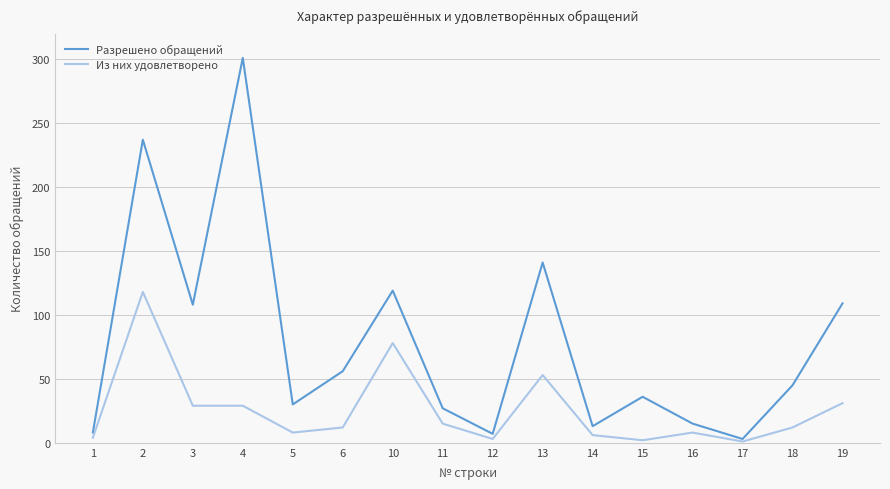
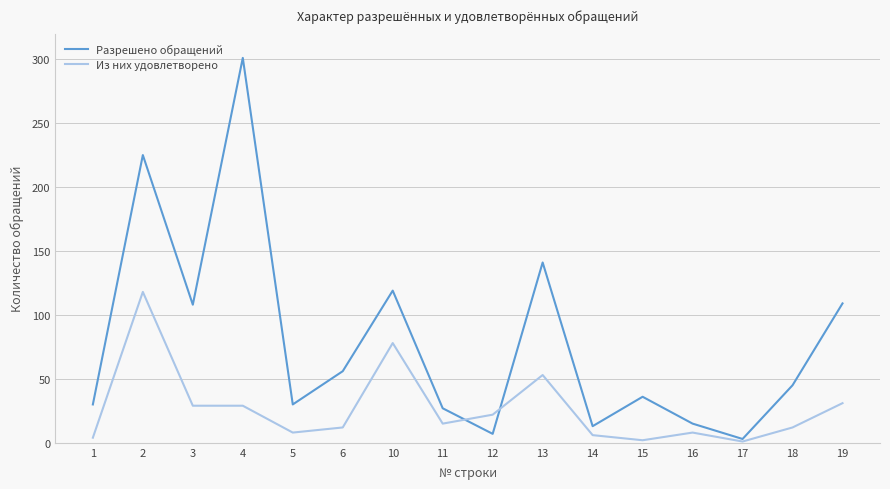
Разрешено обращений, 1: 8 -> 30
Разрешено обращений, 2: 237 -> 225
Из них удовлетворено, 12: 3 -> 22
